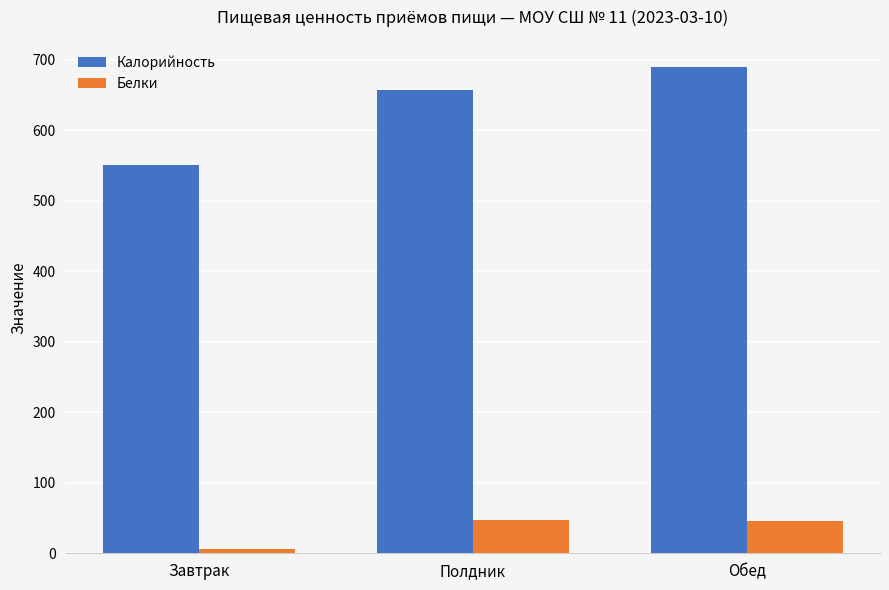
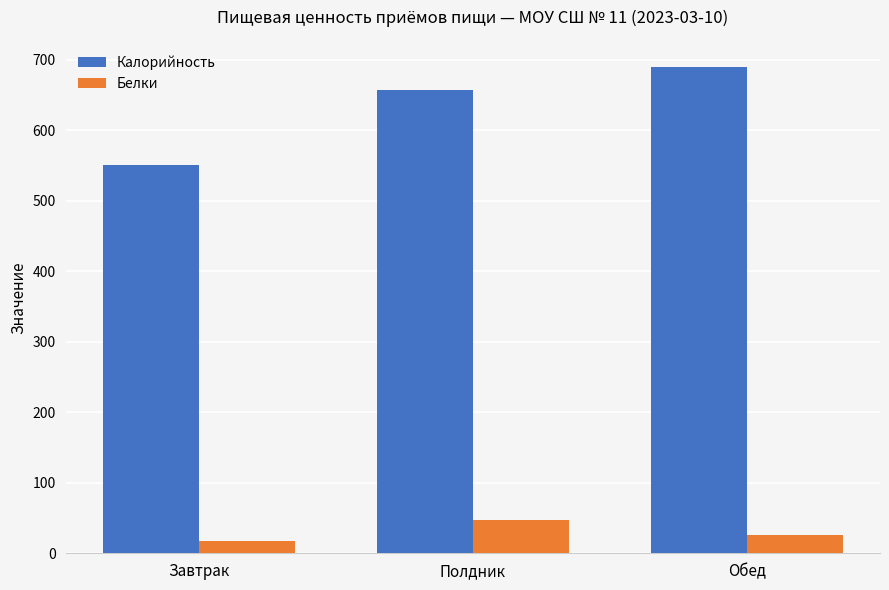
Белки, Завтрак: 10 -> 20
Белки, Обед: 50 -> 30
